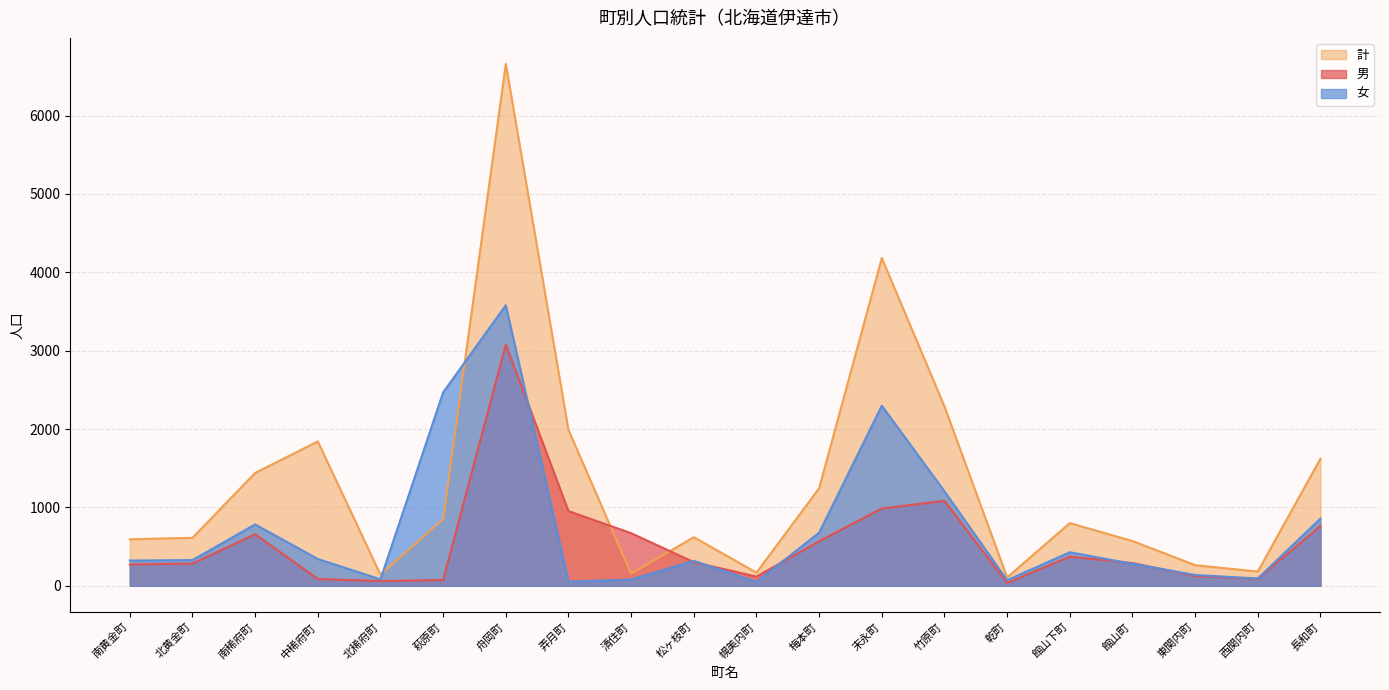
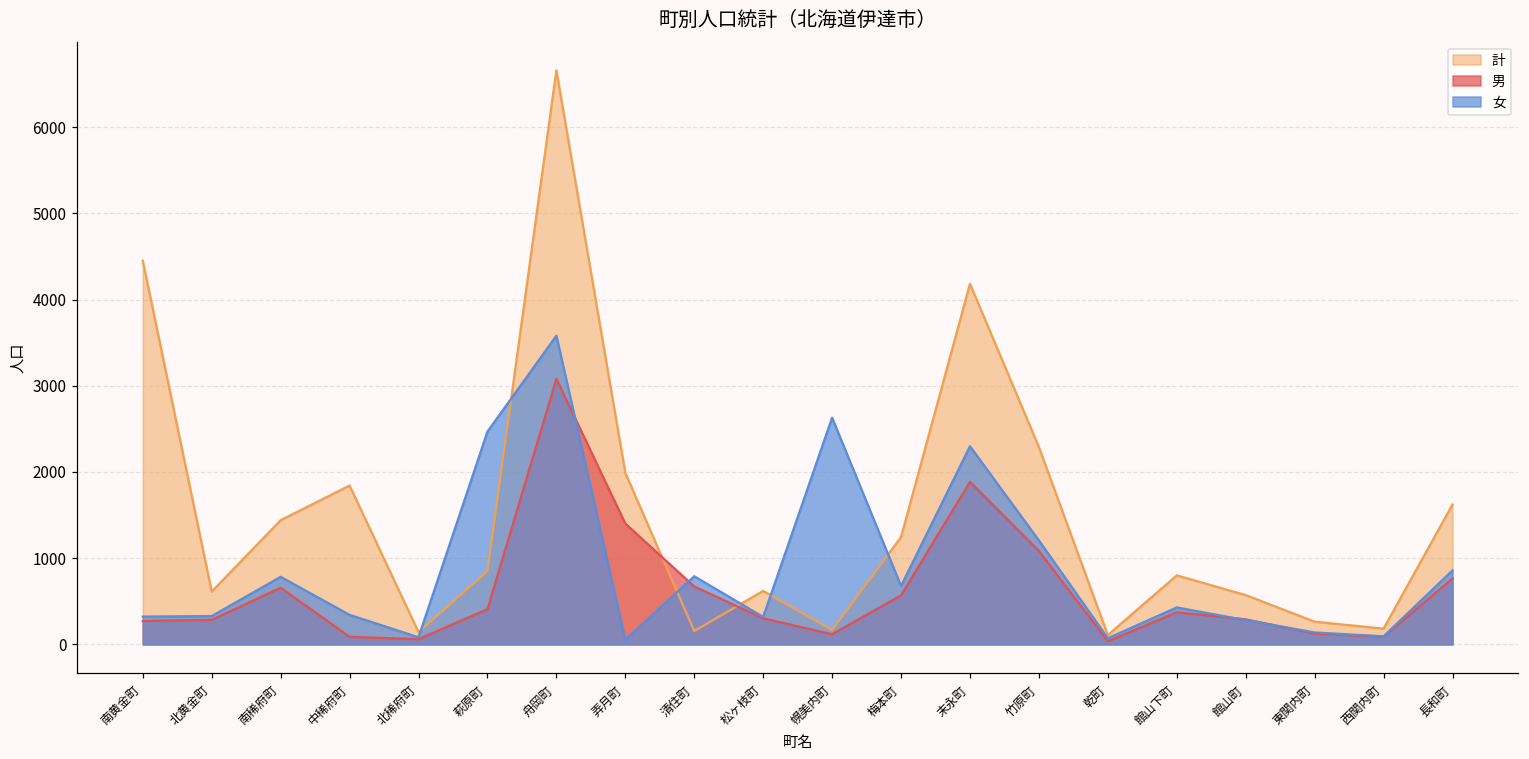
計, 南黄金町: 600 -> 4500
男, 萩原町: 100 -> 400
男, 弄月町: 1000 -> 1400
女, 清住町: 100 -> 800
女, 幌美内町: 100 -> 2600
男, 末永町: 1000 -> 1900
